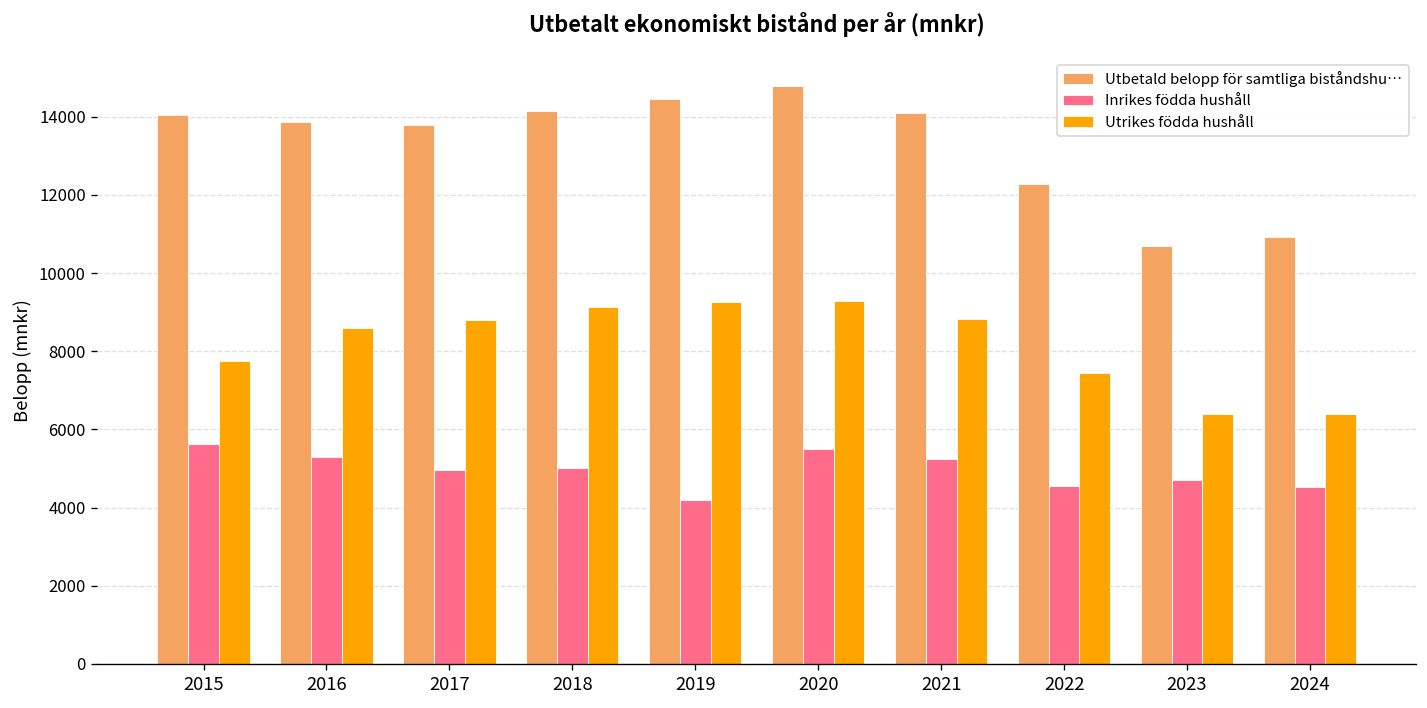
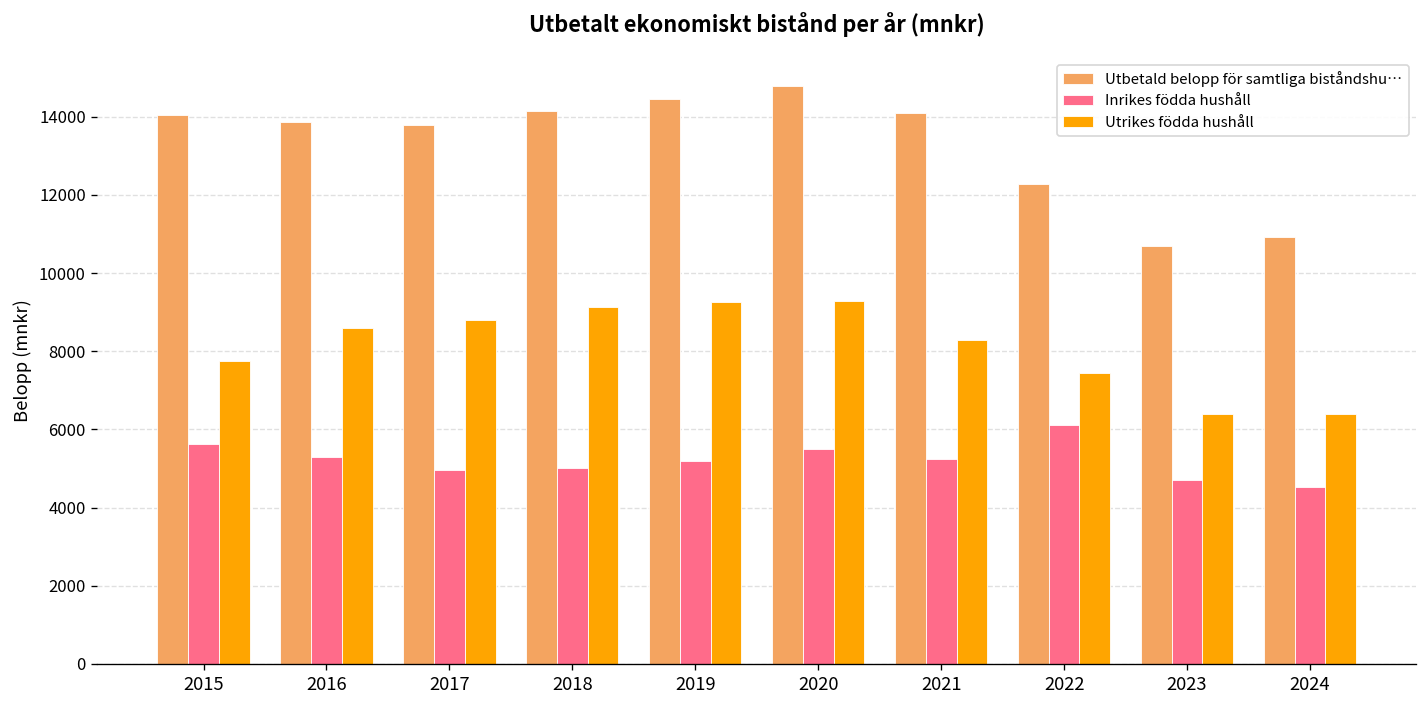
Inrikes födda hushåll, 2019: 4200 -> 5200
Utrikes födda hushåll, 2021: 8800 -> 8300
Inrikes födda hushåll, 2022: 4600 -> 6100
